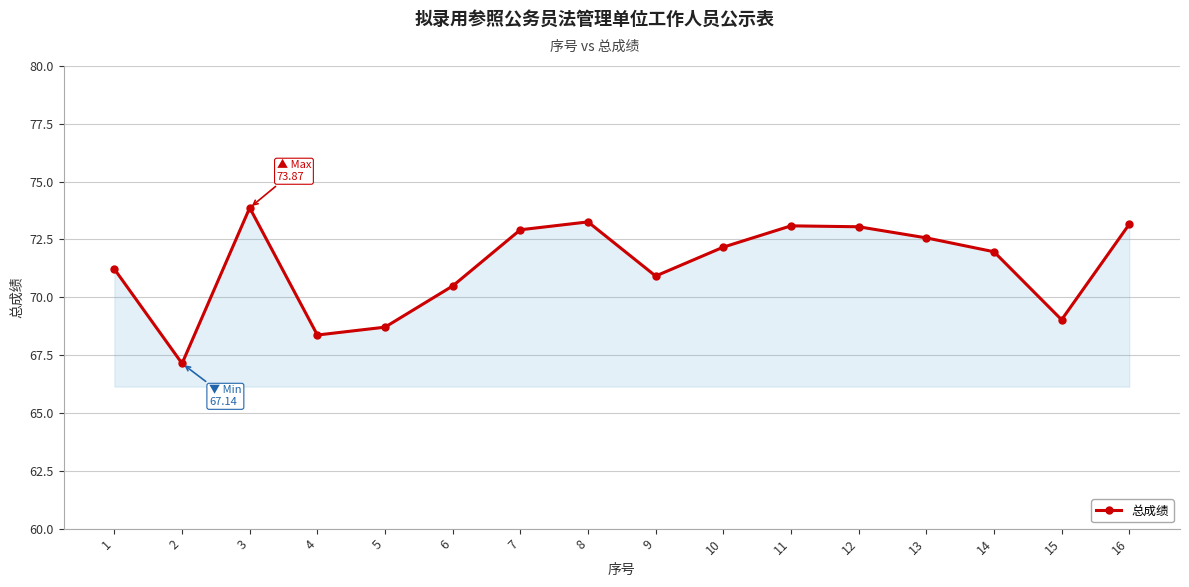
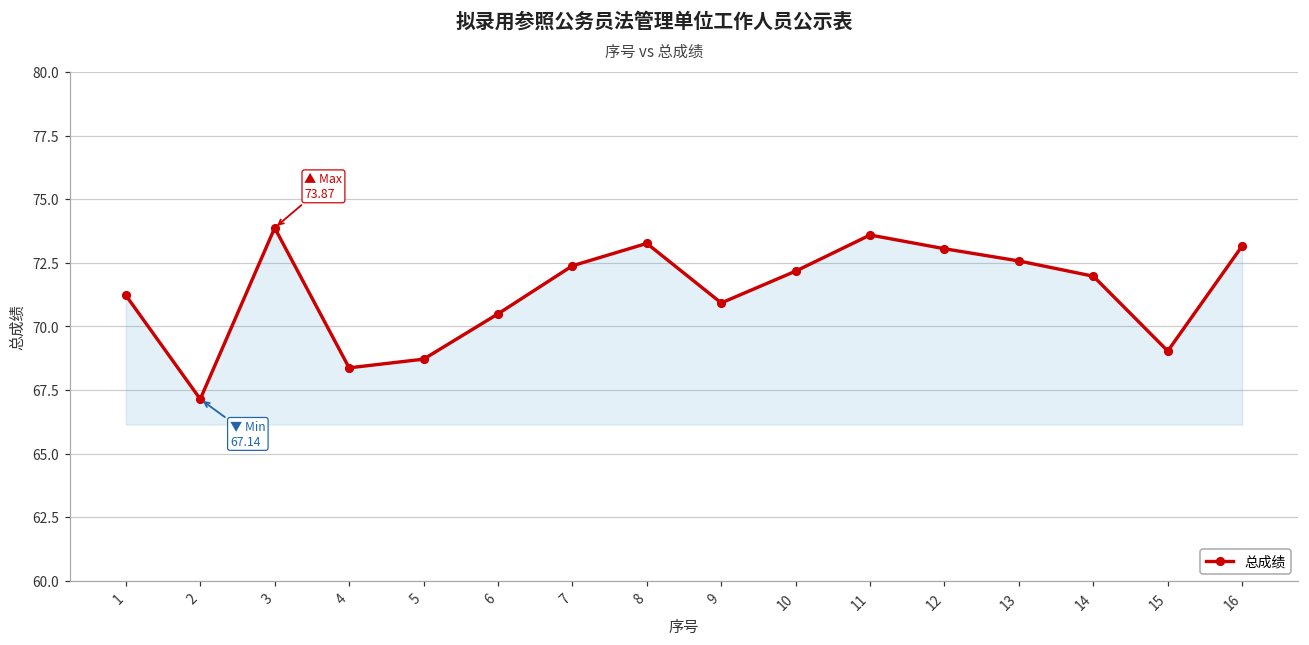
7: 72.9 -> 72.4
11: 73.1 -> 73.6
